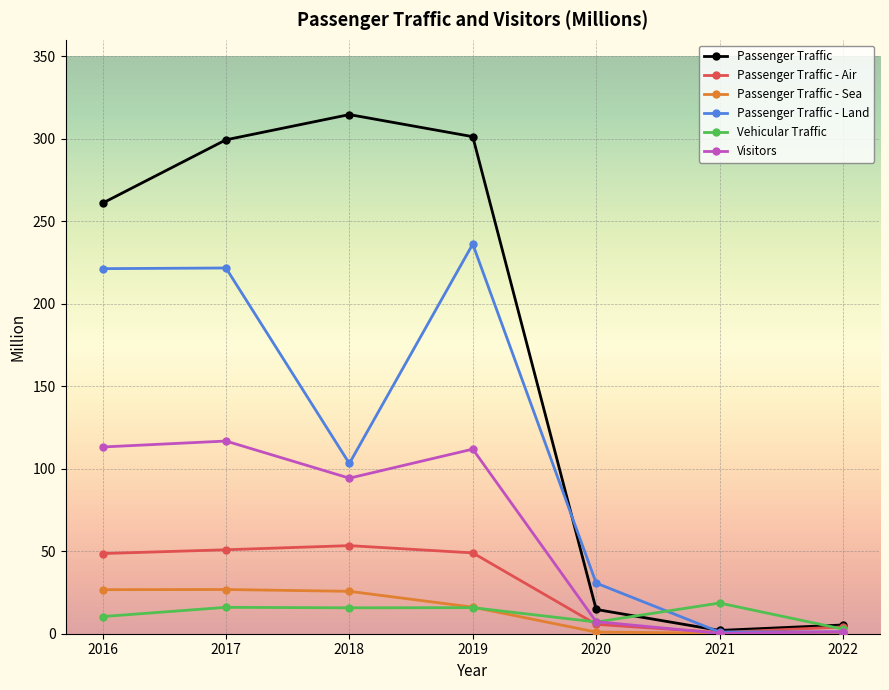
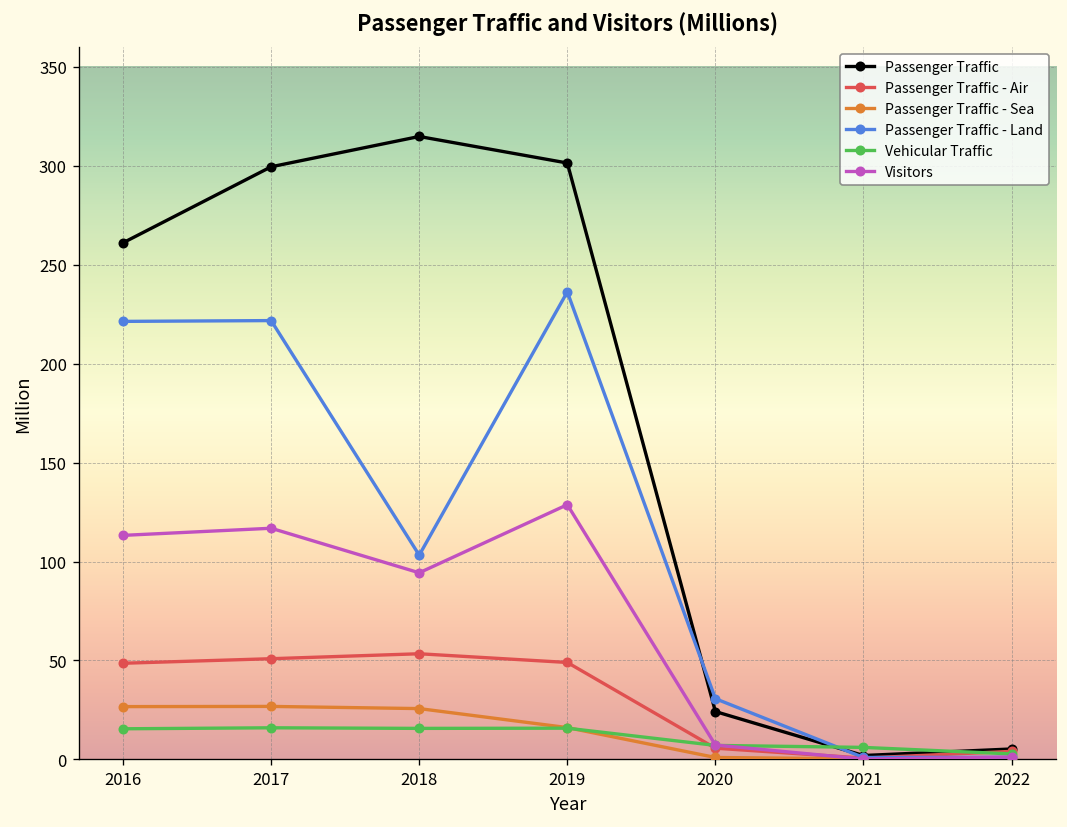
Vehicular Traffic, 2016: 10 -> 16
Visitors, 2019: 112 -> 129
Passenger Traffic, 2020: 15 -> 24
Vehicular Traffic, 2021: 19 -> 6
